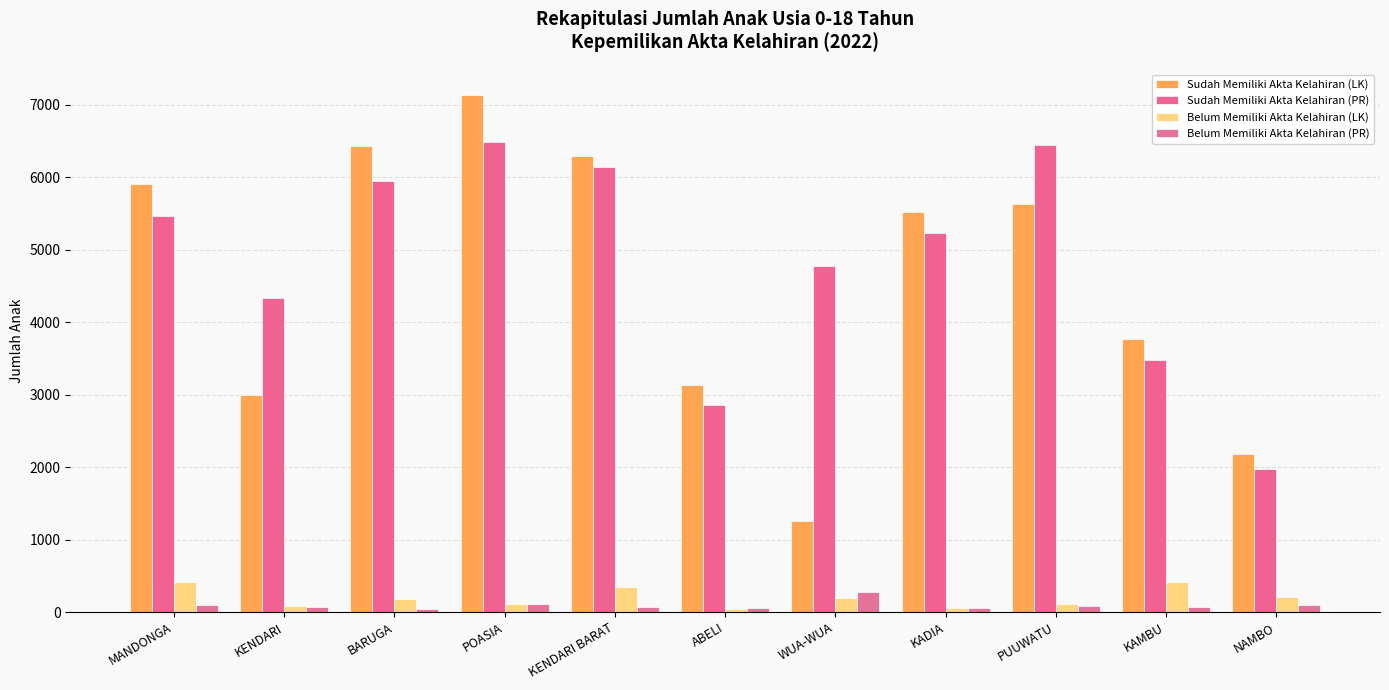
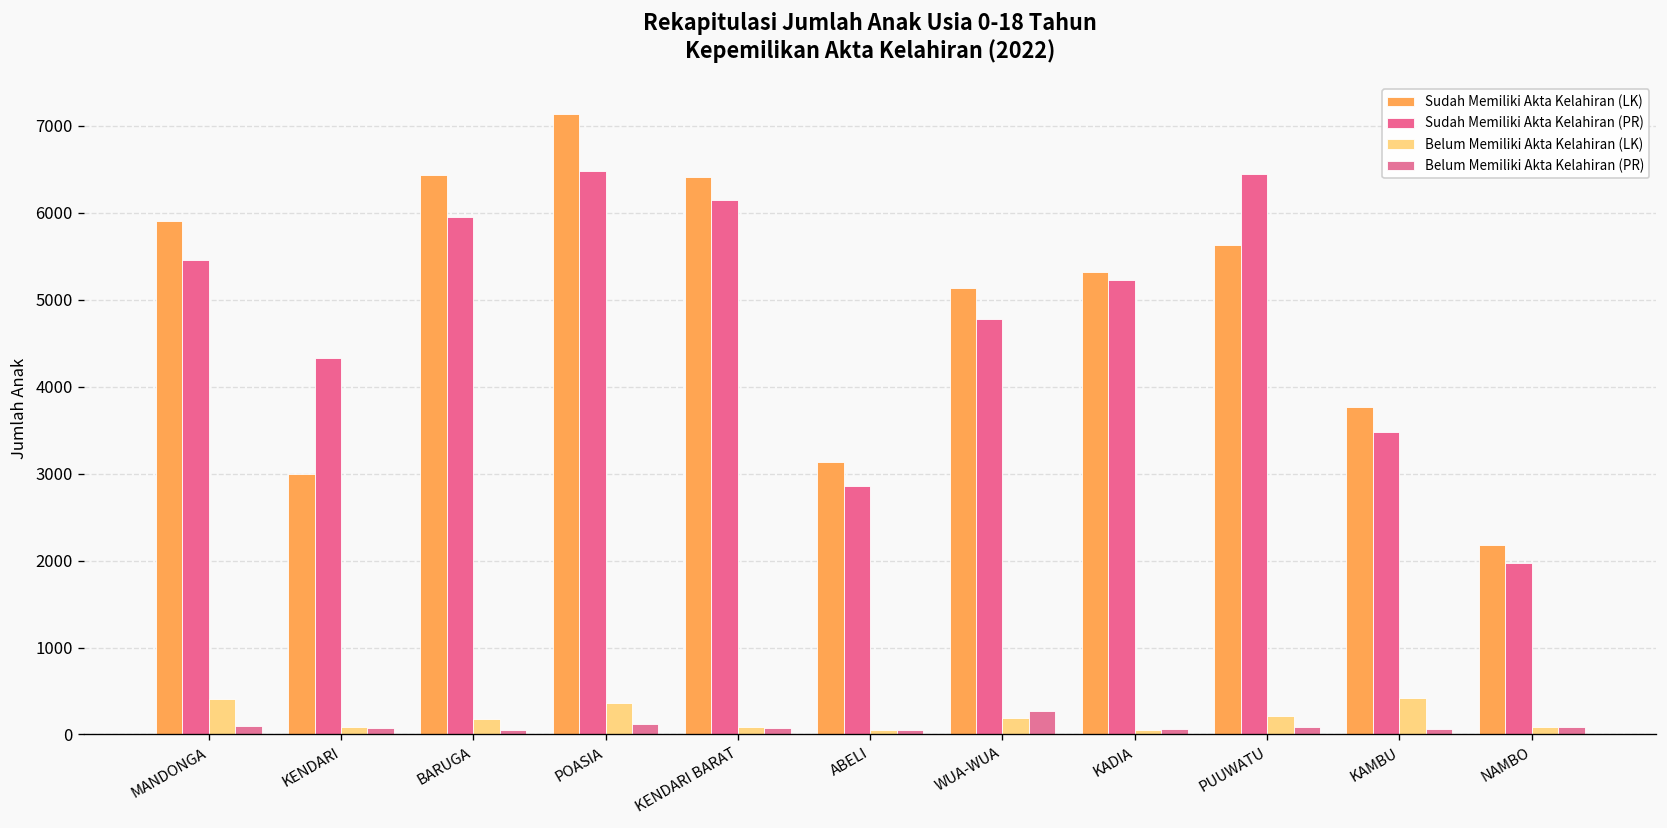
Belum Memiliki Akta Kelahiran (LK), POASIA: 100 -> 400
Sudah Memiliki Akta Kelahiran (LK), KENDARI BARAT: 6300 -> 6400
Belum Memiliki Akta Kelahiran (LK), KENDARI BARAT: 300 -> 100
Sudah Memiliki Akta Kelahiran (LK), WUA-WUA: 1300 -> 5100
Sudah Memiliki Akta Kelahiran (LK), KADIA: 5500 -> 5300
Belum Memiliki Akta Kelahiran (LK), PUUWATU: 100 -> 200
Belum Memiliki Akta Kelahiran (LK), NAMBO: 200 -> 100
